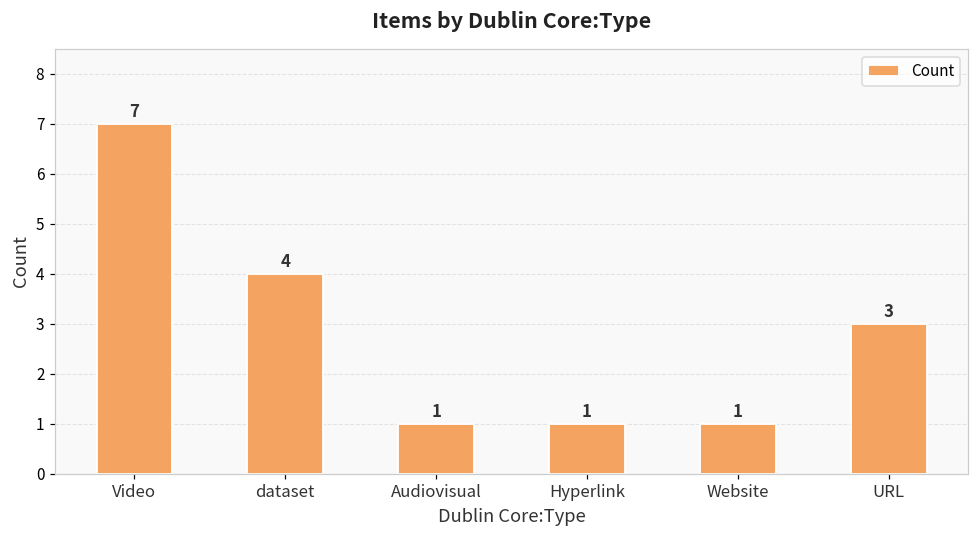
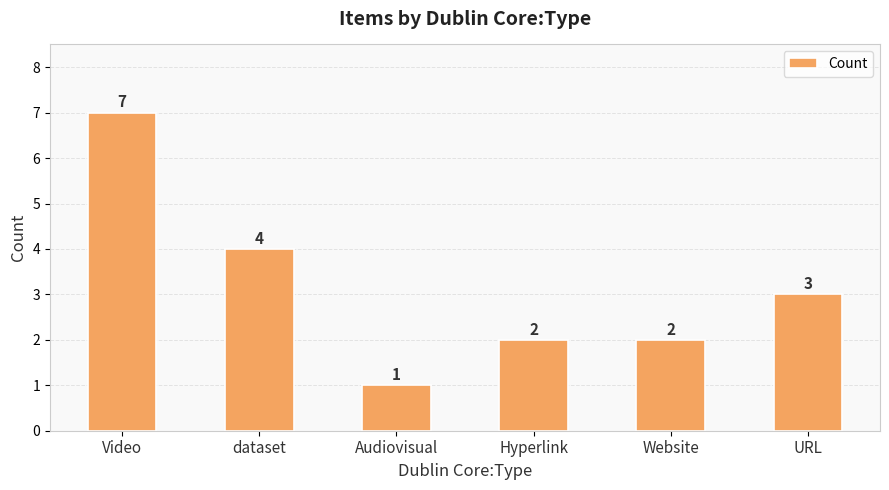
Hyperlink: 1 -> 2
Website: 1 -> 2
